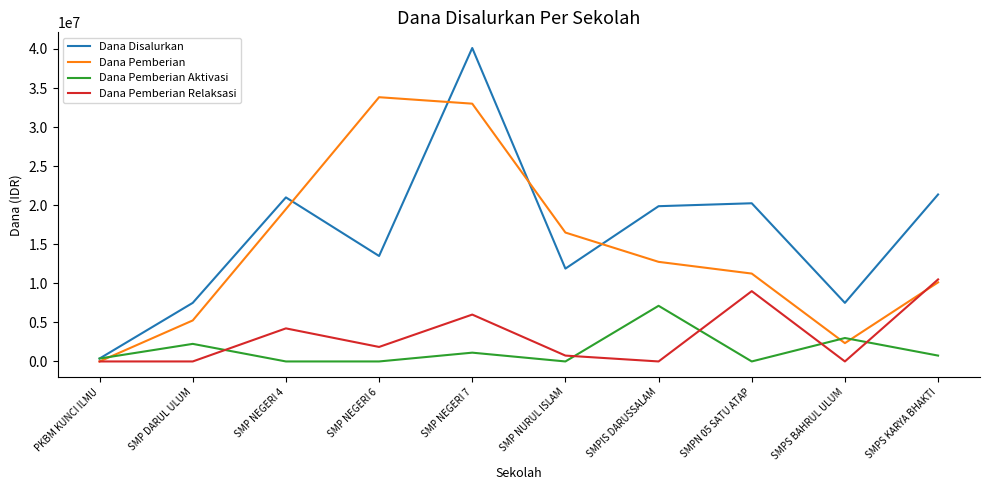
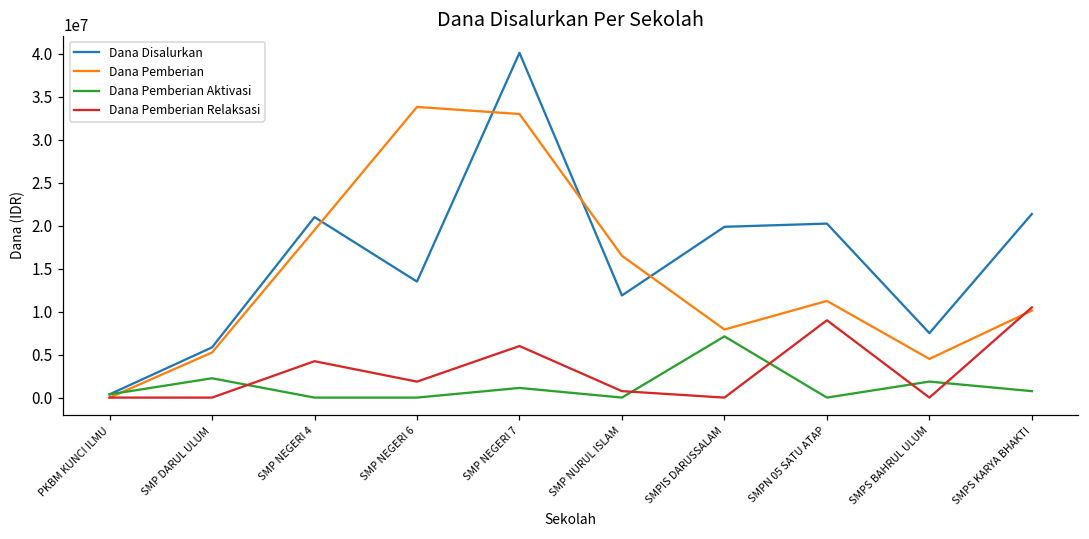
Dana Disalurkan, SMP DARUL ULUM: 8000000 -> 6000000
Dana Pemberian, SMPIS DARUSSALAM: 13000000 -> 8000000
Dana Pemberian, SMPS BAHRUL ULUM: 2000000 -> 5000000
Dana Pemberian Aktivasi, SMPS BAHRUL ULUM: 3000000 -> 2000000
